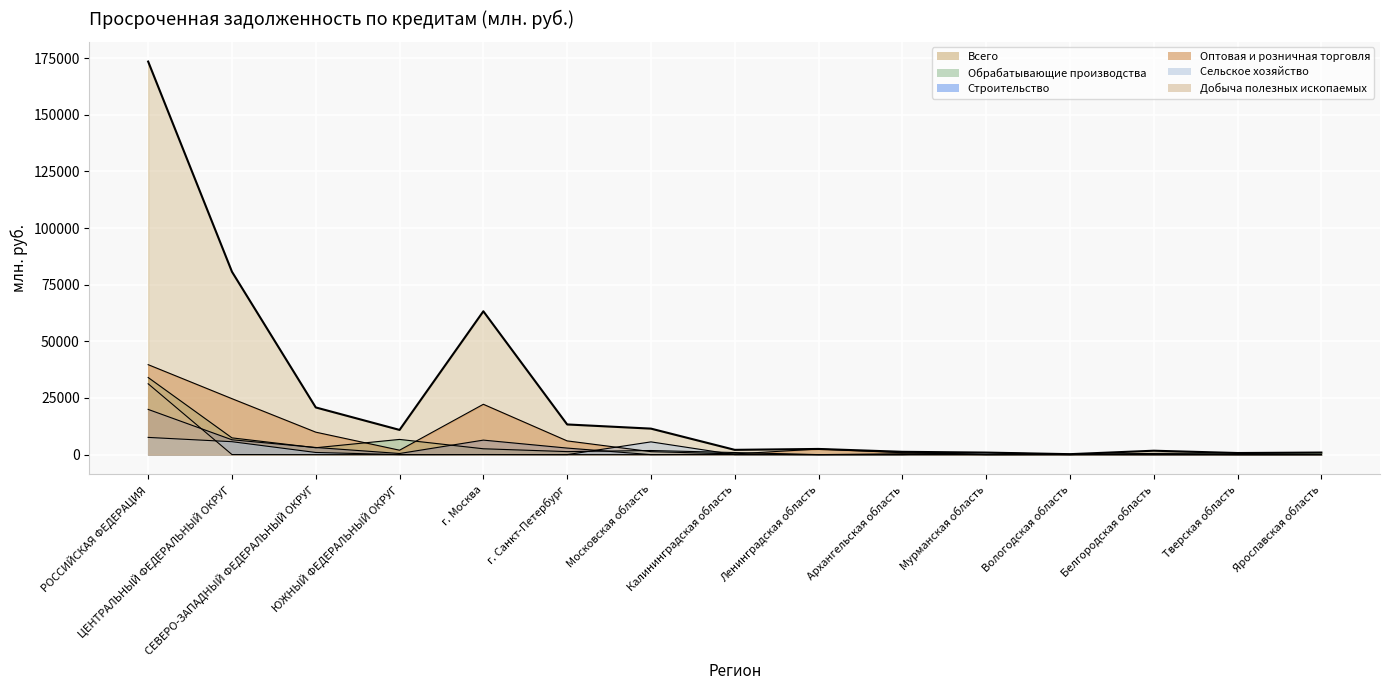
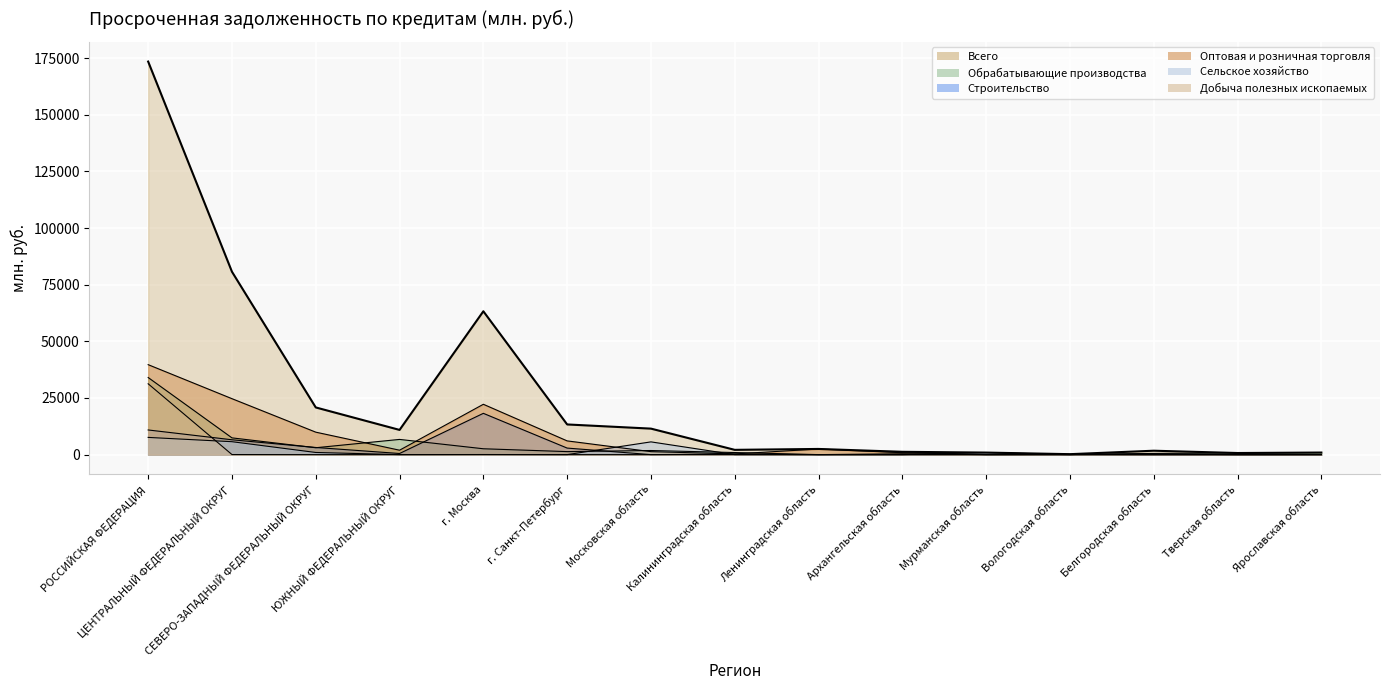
Строительство, РОССИЙСКАЯ ФЕДЕРАЦИЯ: 20000 -> 11000
Строительство, г. Москва: 6000 -> 18000
